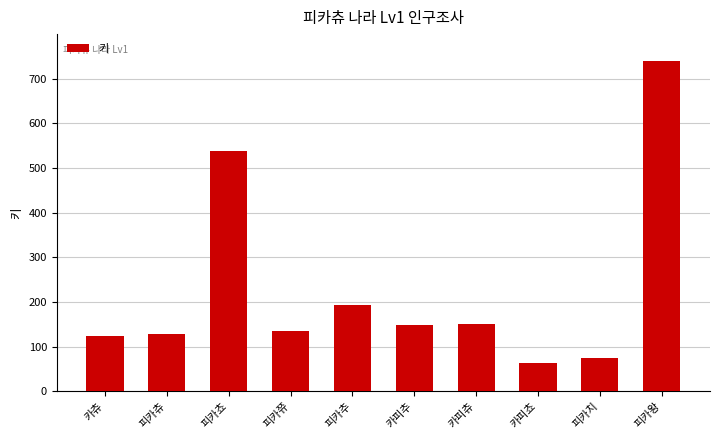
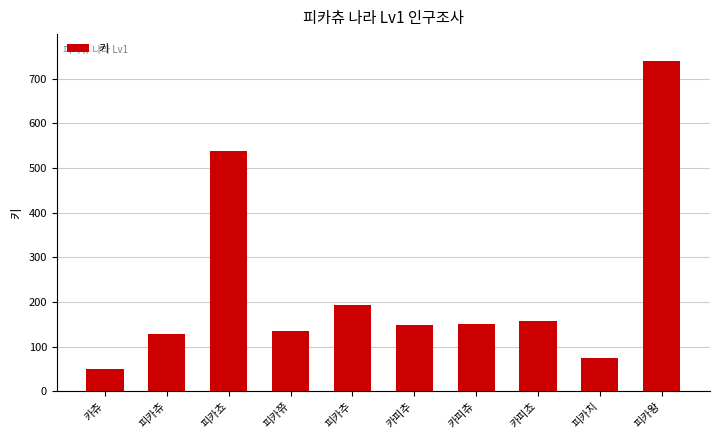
카츄: 120 -> 50
카피쵸: 60 -> 160
